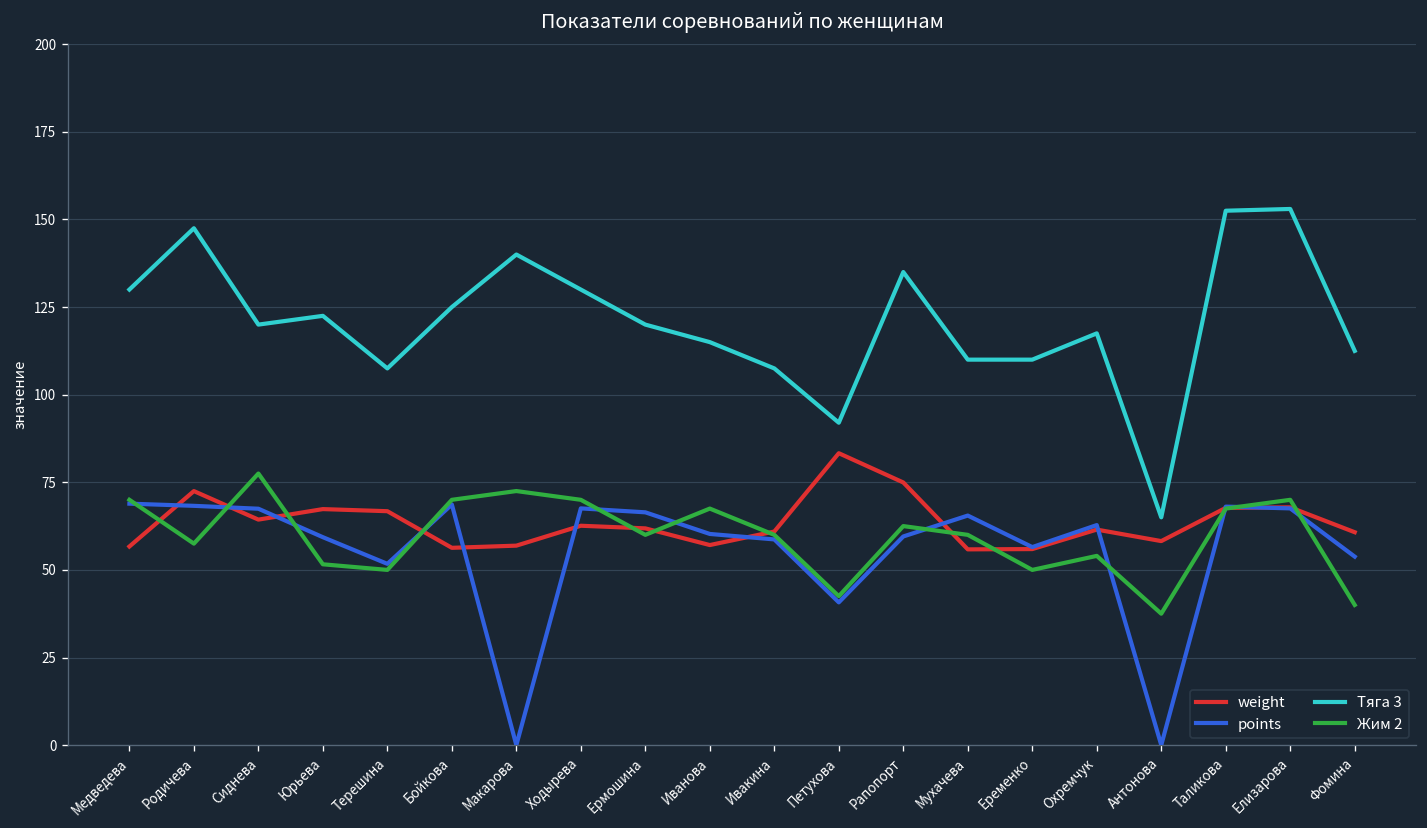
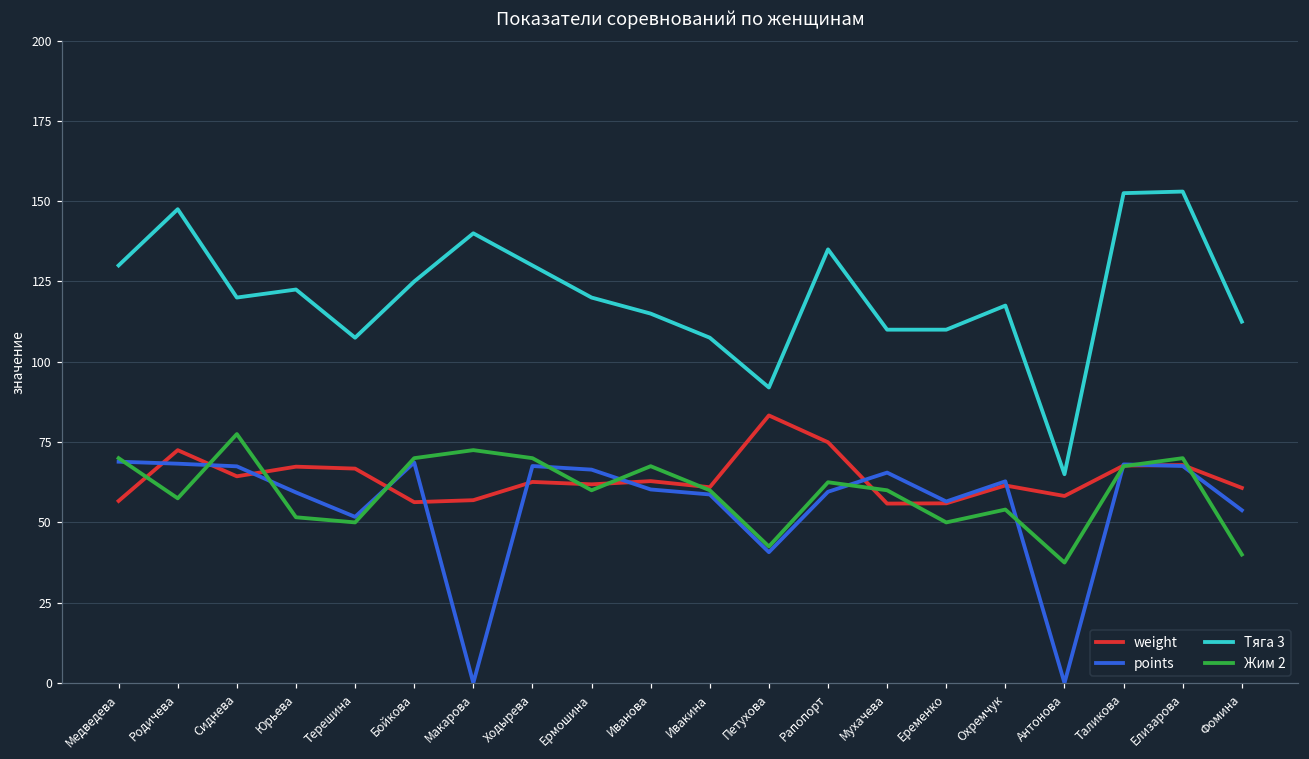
weight, Иванова: 57 -> 63
